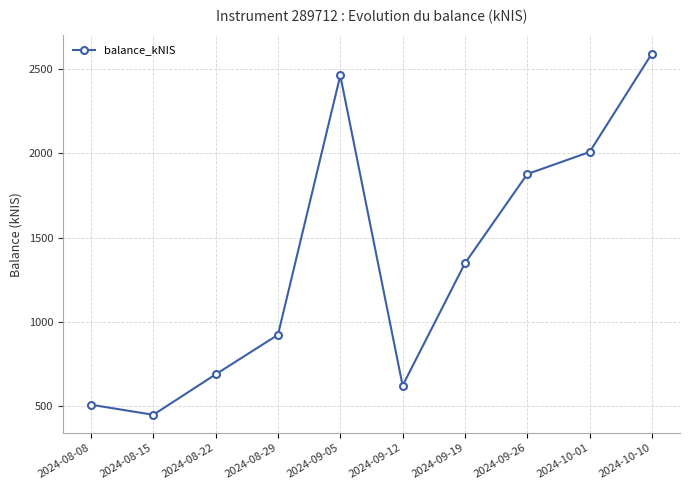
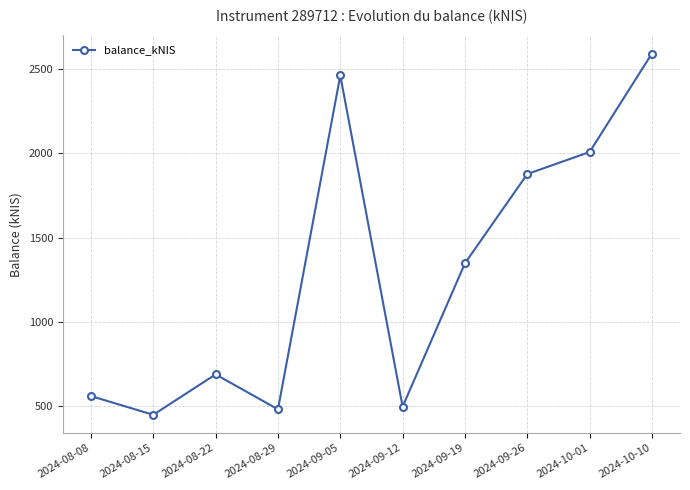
2024-08-08: 510 -> 560
2024-08-29: 920 -> 480
2024-09-12: 620 -> 500
